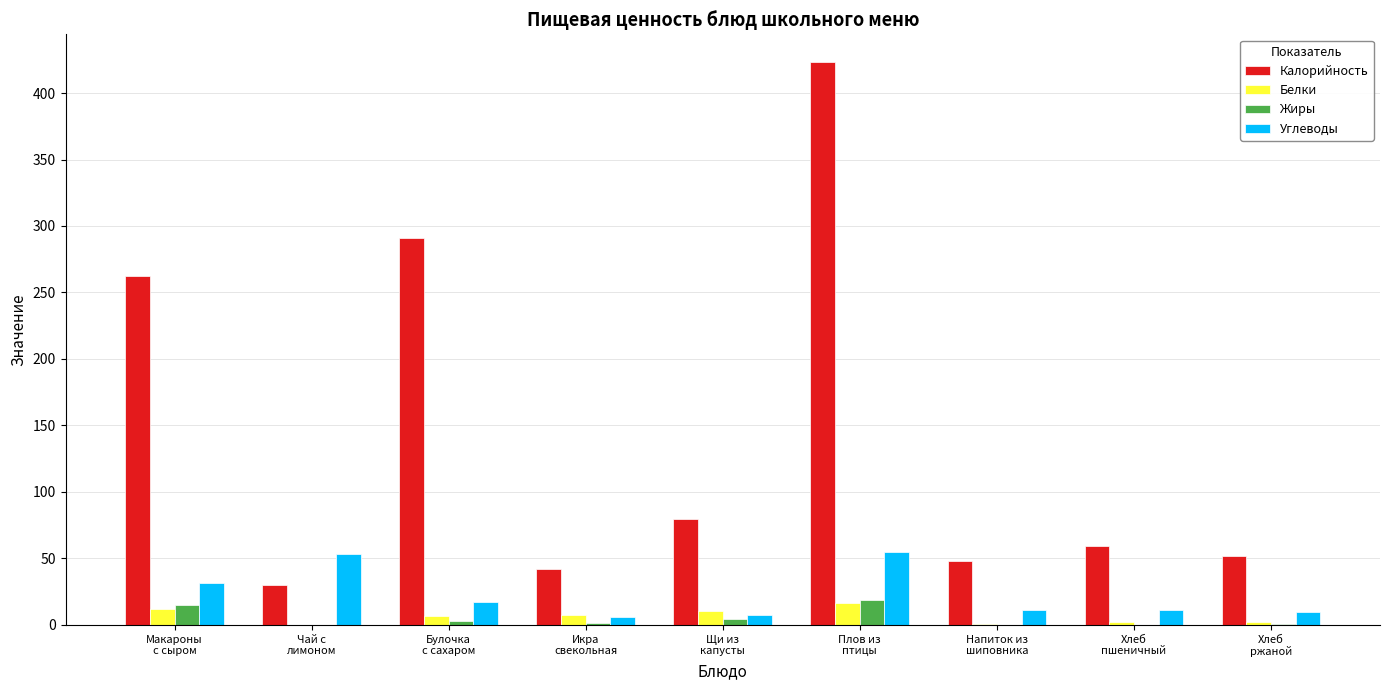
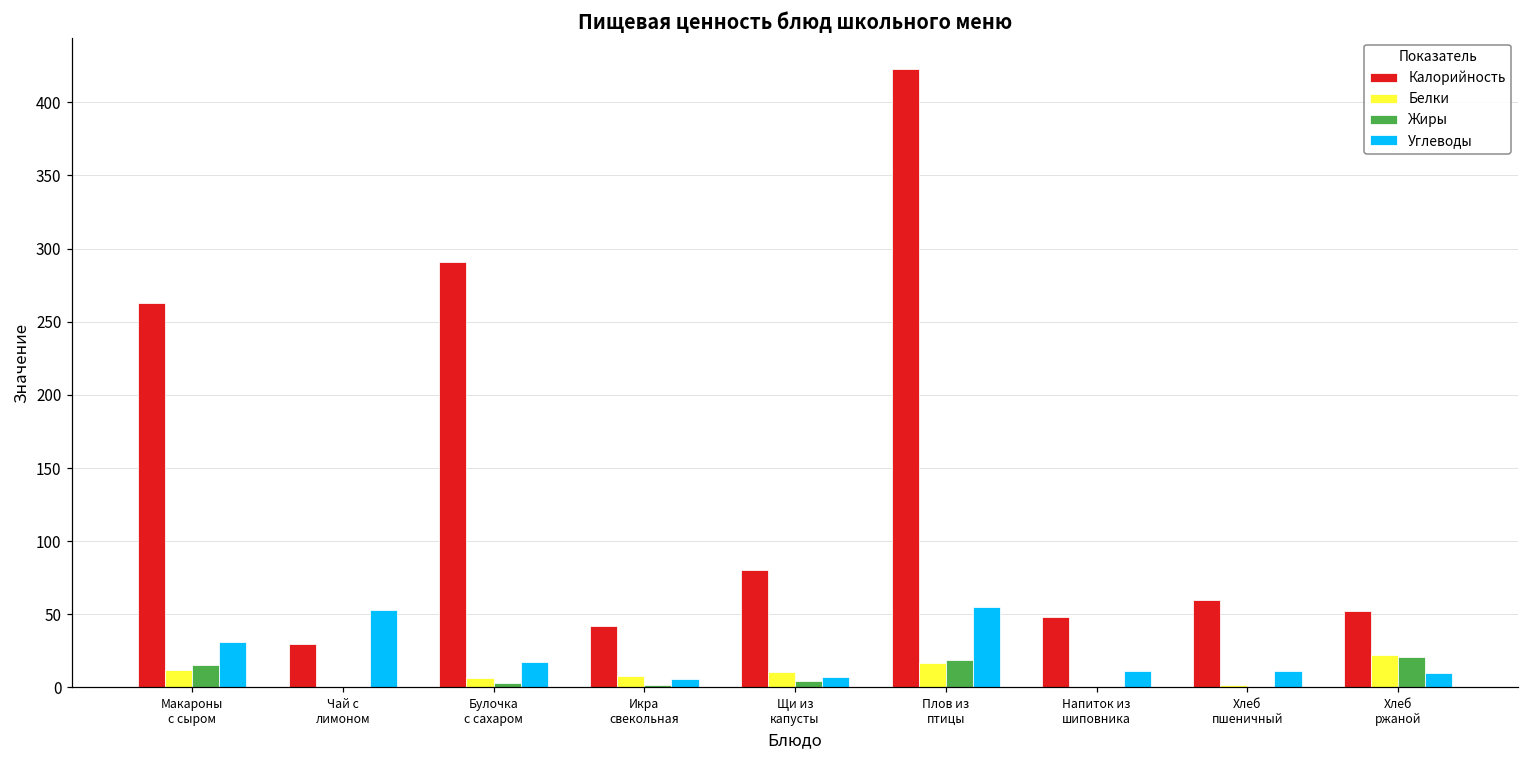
Белки, Хлеб ржаной: 2 -> 22
Жиры, Хлеб ржаной: 0 -> 21
